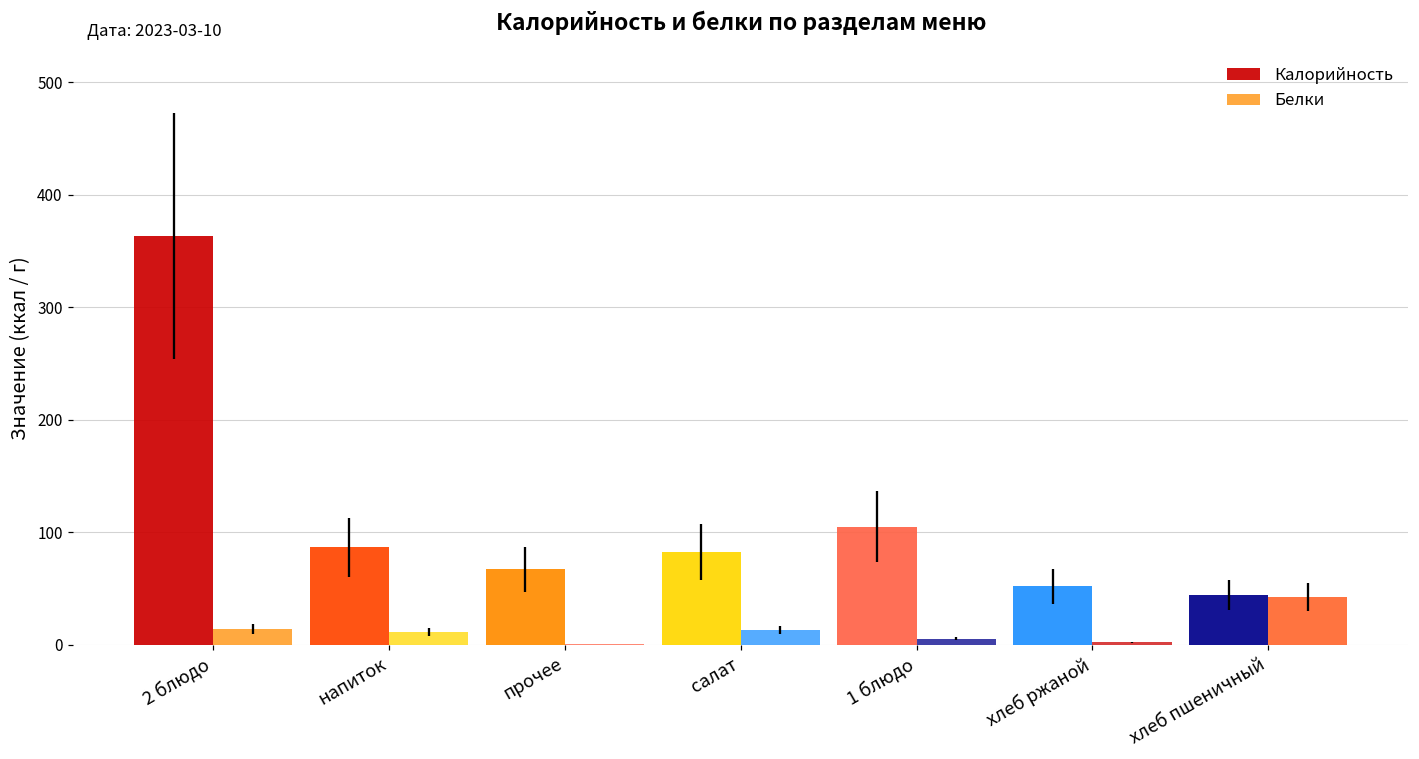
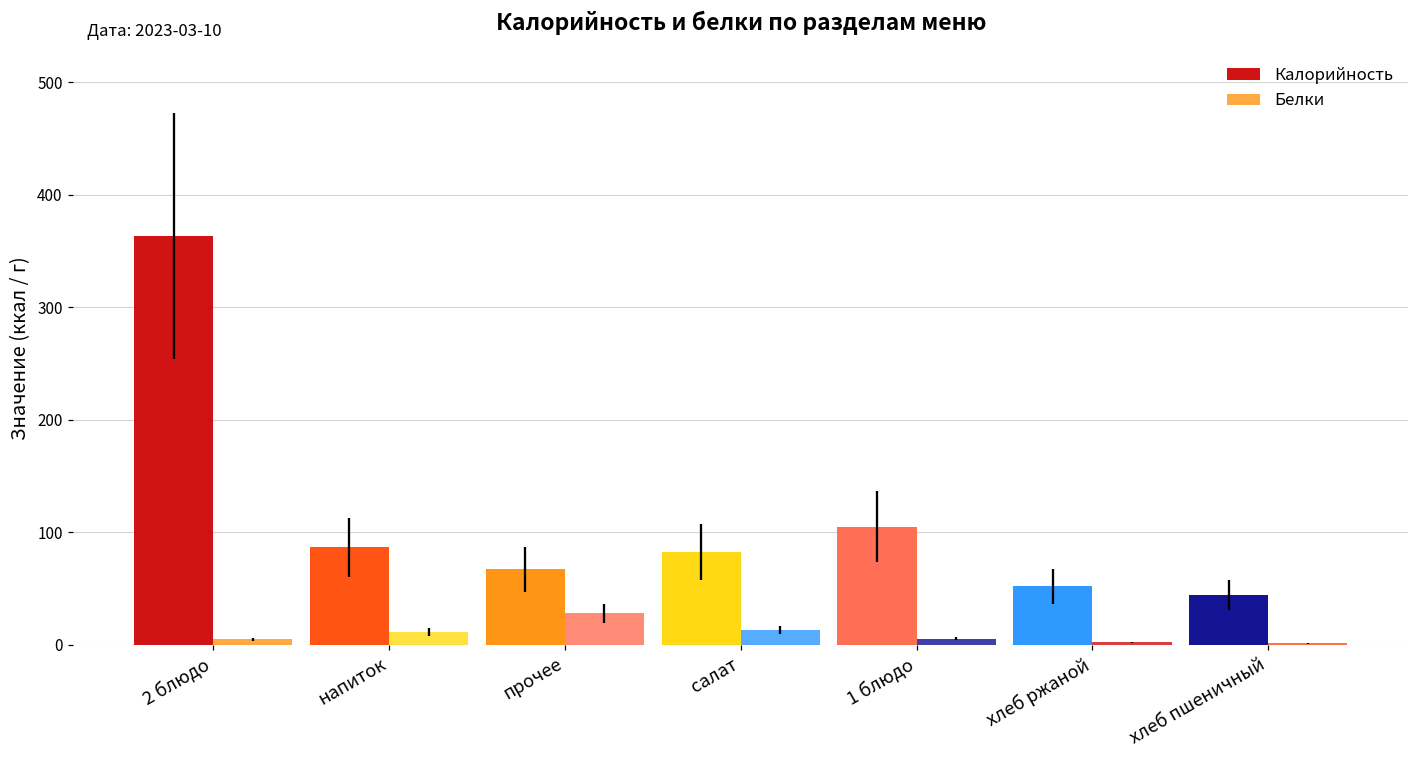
Белки, 2 блюдо: 14 -> 5
Белки, прочее: 1 -> 28
Белки, хлеб пшеничный: 42 -> 2
